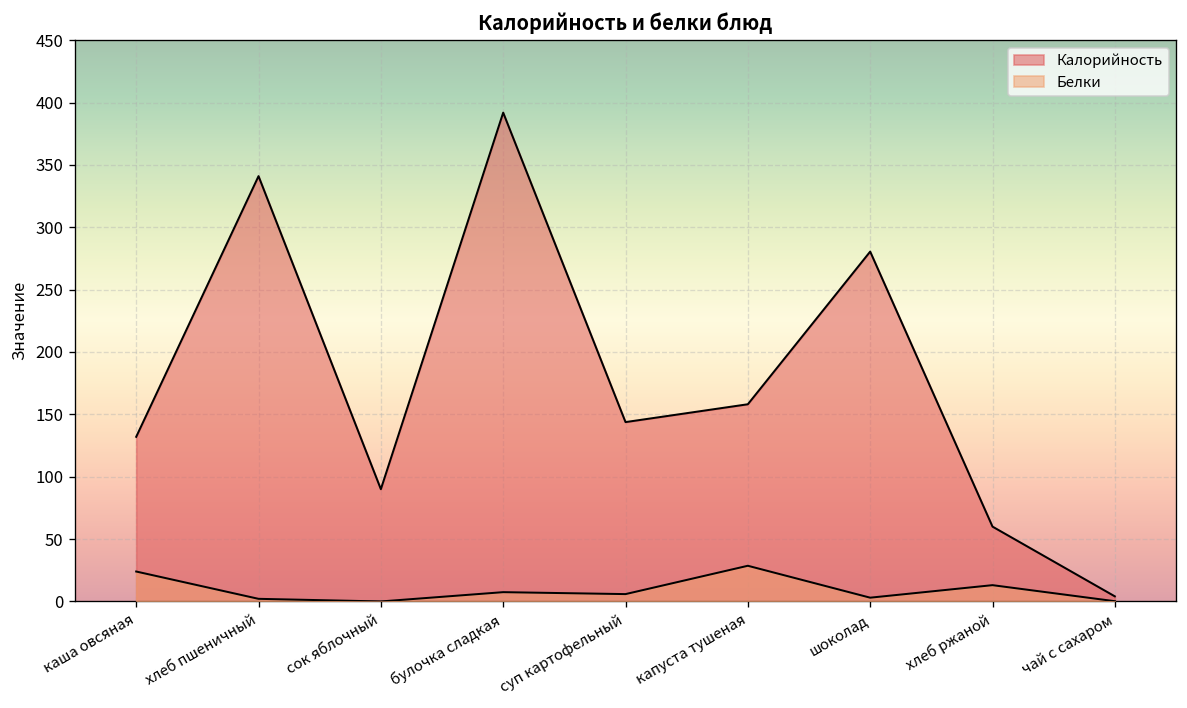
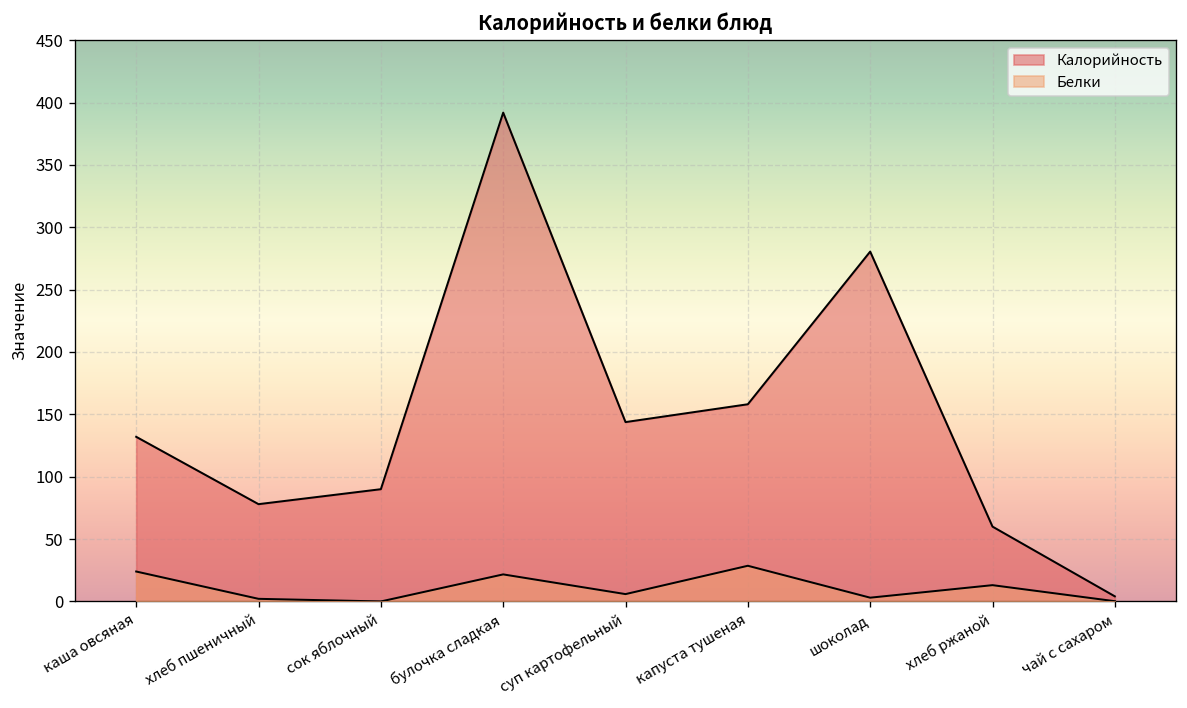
Калорийность, хлеб пшеничный: 341 -> 78
Белки, булочка сладкая: 7 -> 22
